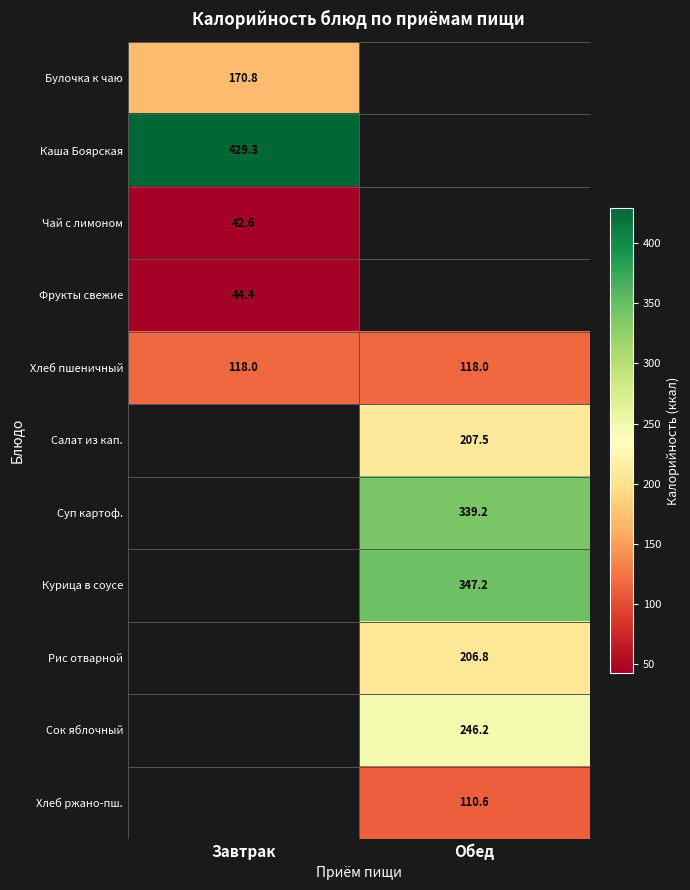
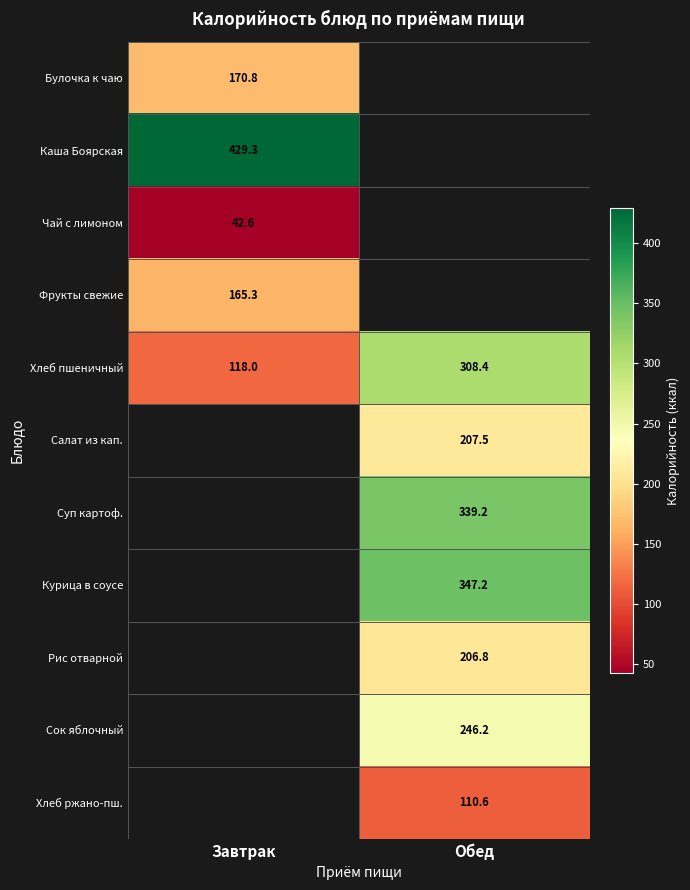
Фрукты свежие, Завтрак: 44.4 -> 165.3
Хлеб пшеничный, Обед: 118.0 -> 308.4
